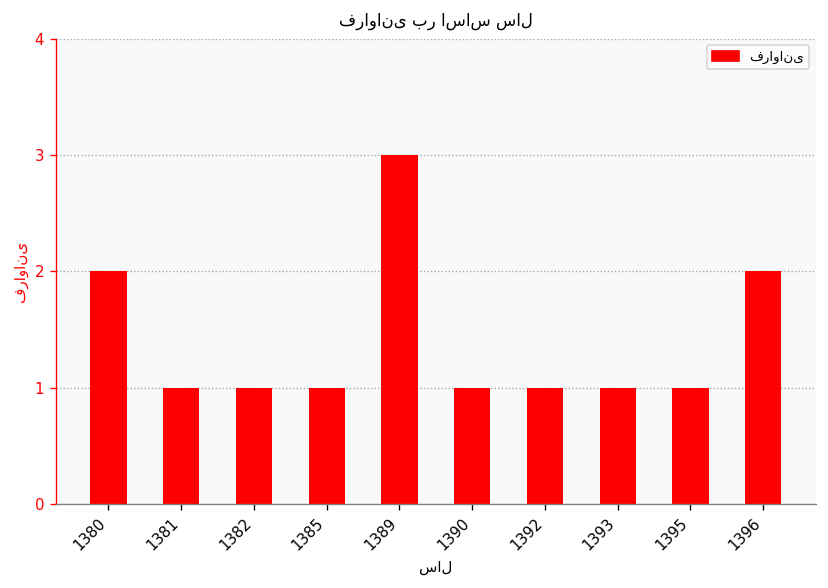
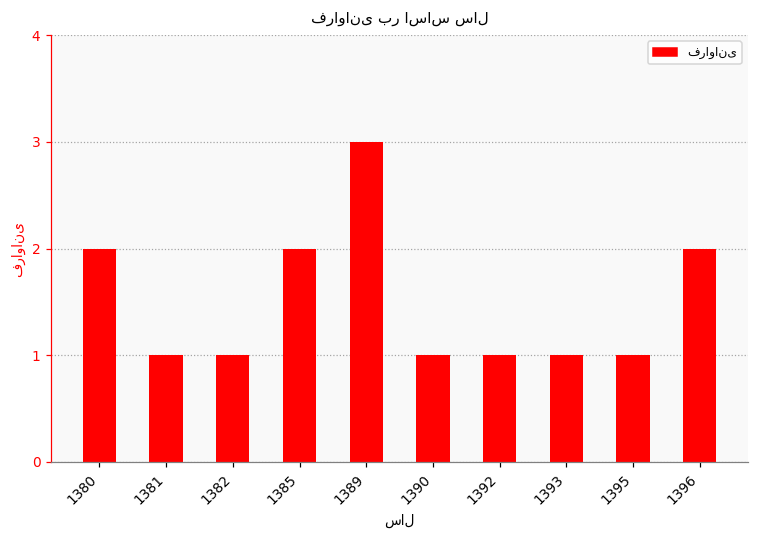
1385: 1 -> 2
